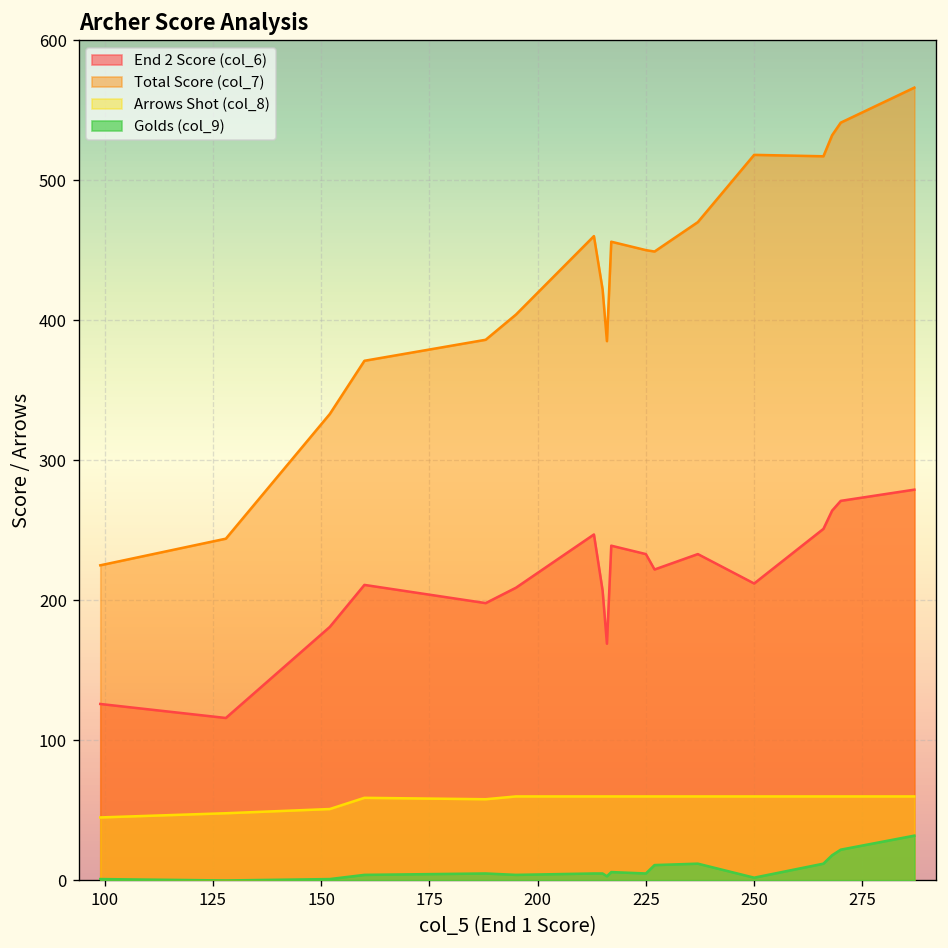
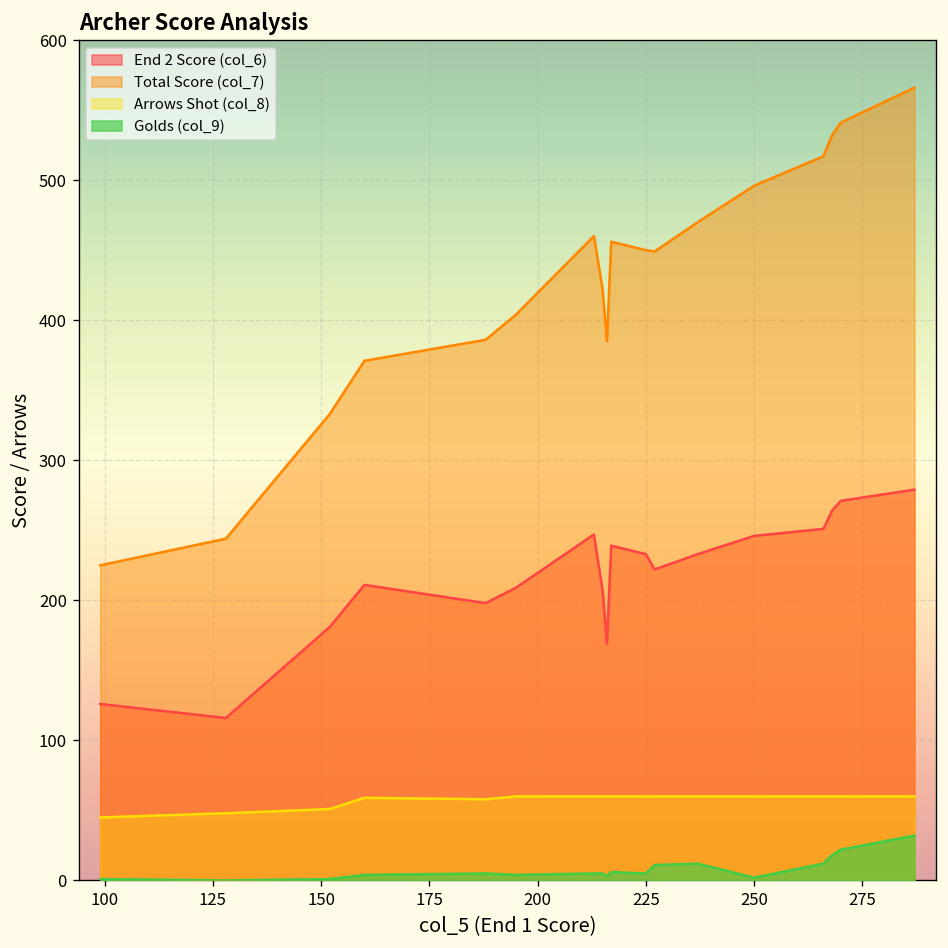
End 2 Score (col_6), 250: 212 -> 246
Total Score (col_7), 250: 518 -> 496
